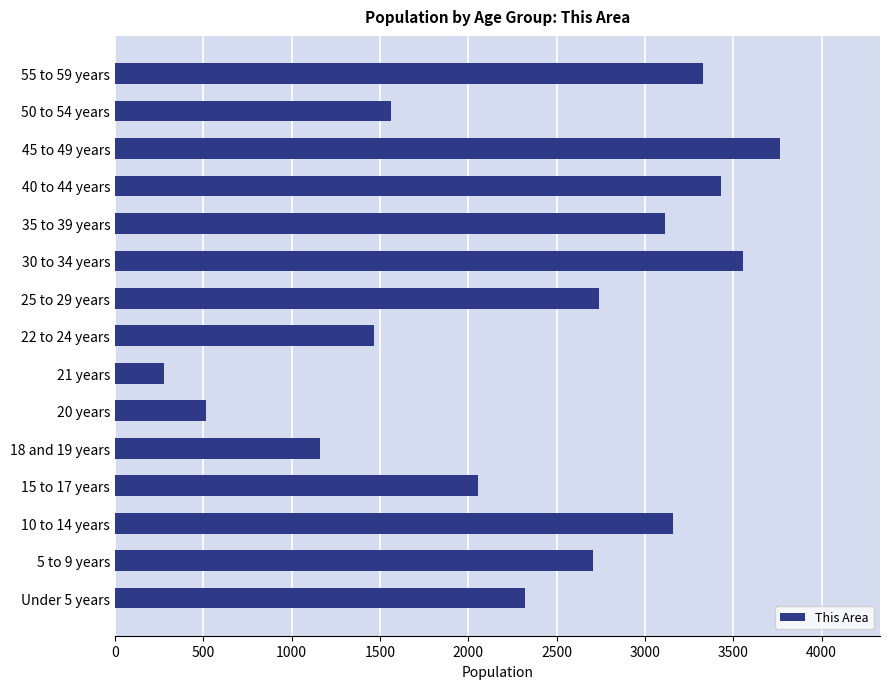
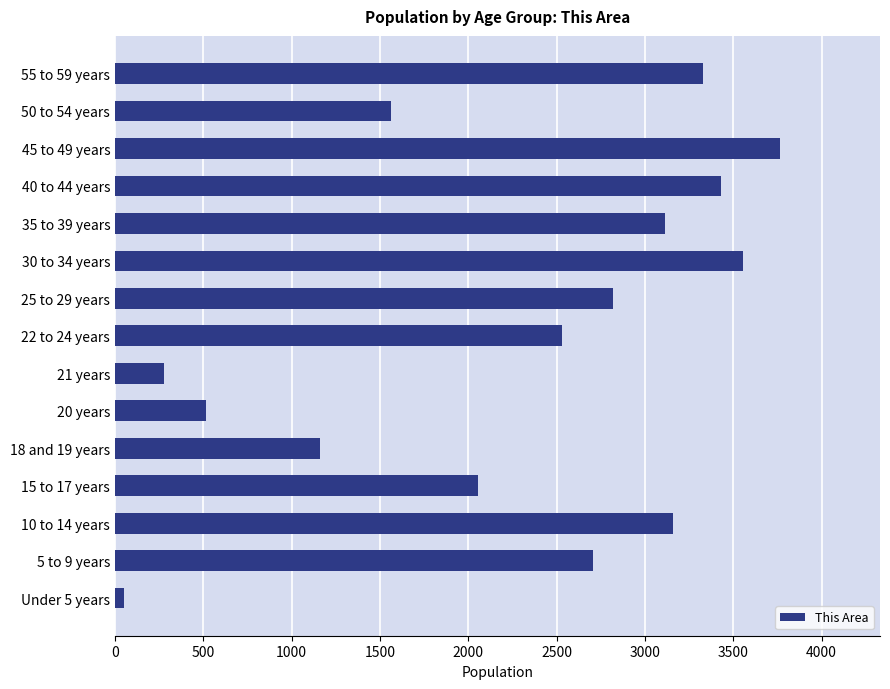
25 to 29 years: 2740 -> 2820
22 to 24 years: 1470 -> 2530
Under 5 years: 2320 -> 50
